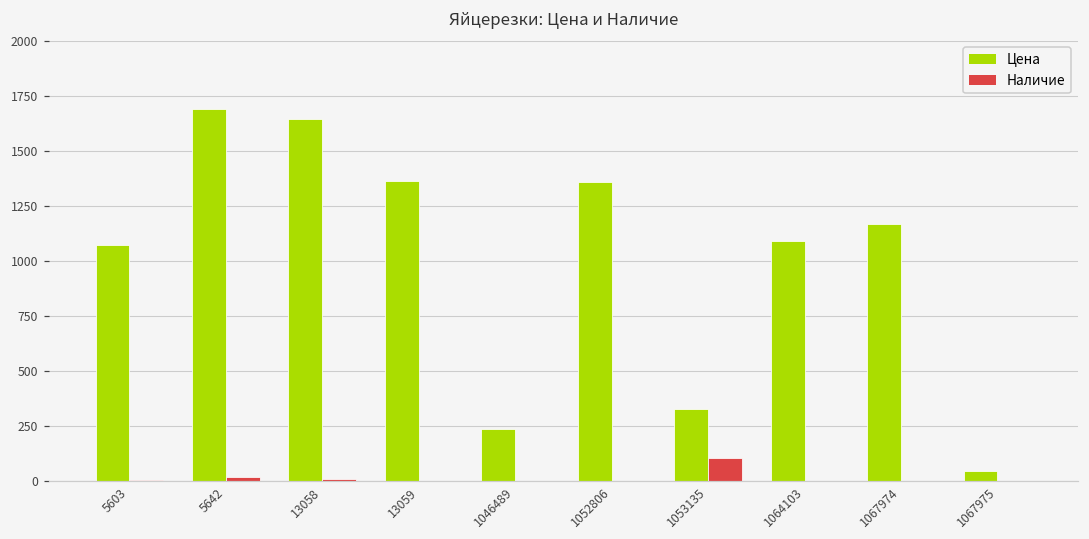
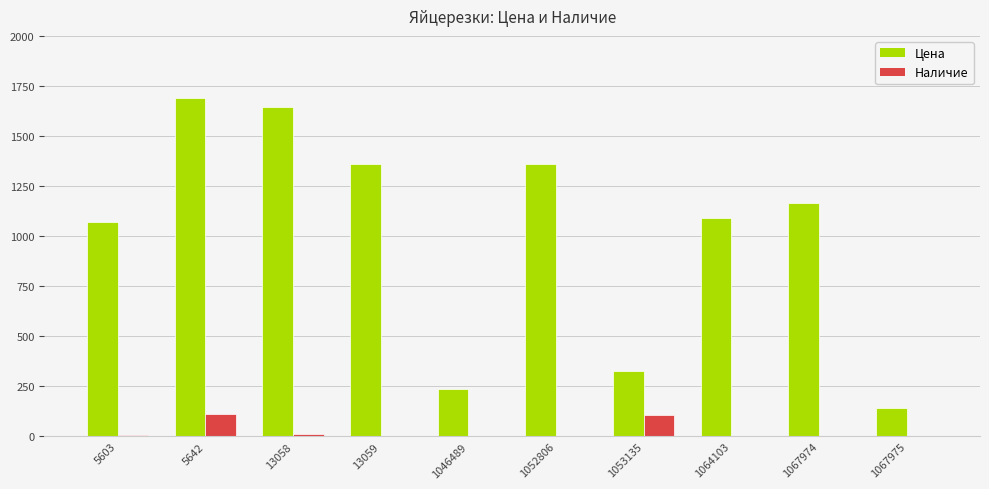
Наличие, 5642: 20 -> 110
Цена, 1067975: 40 -> 140
